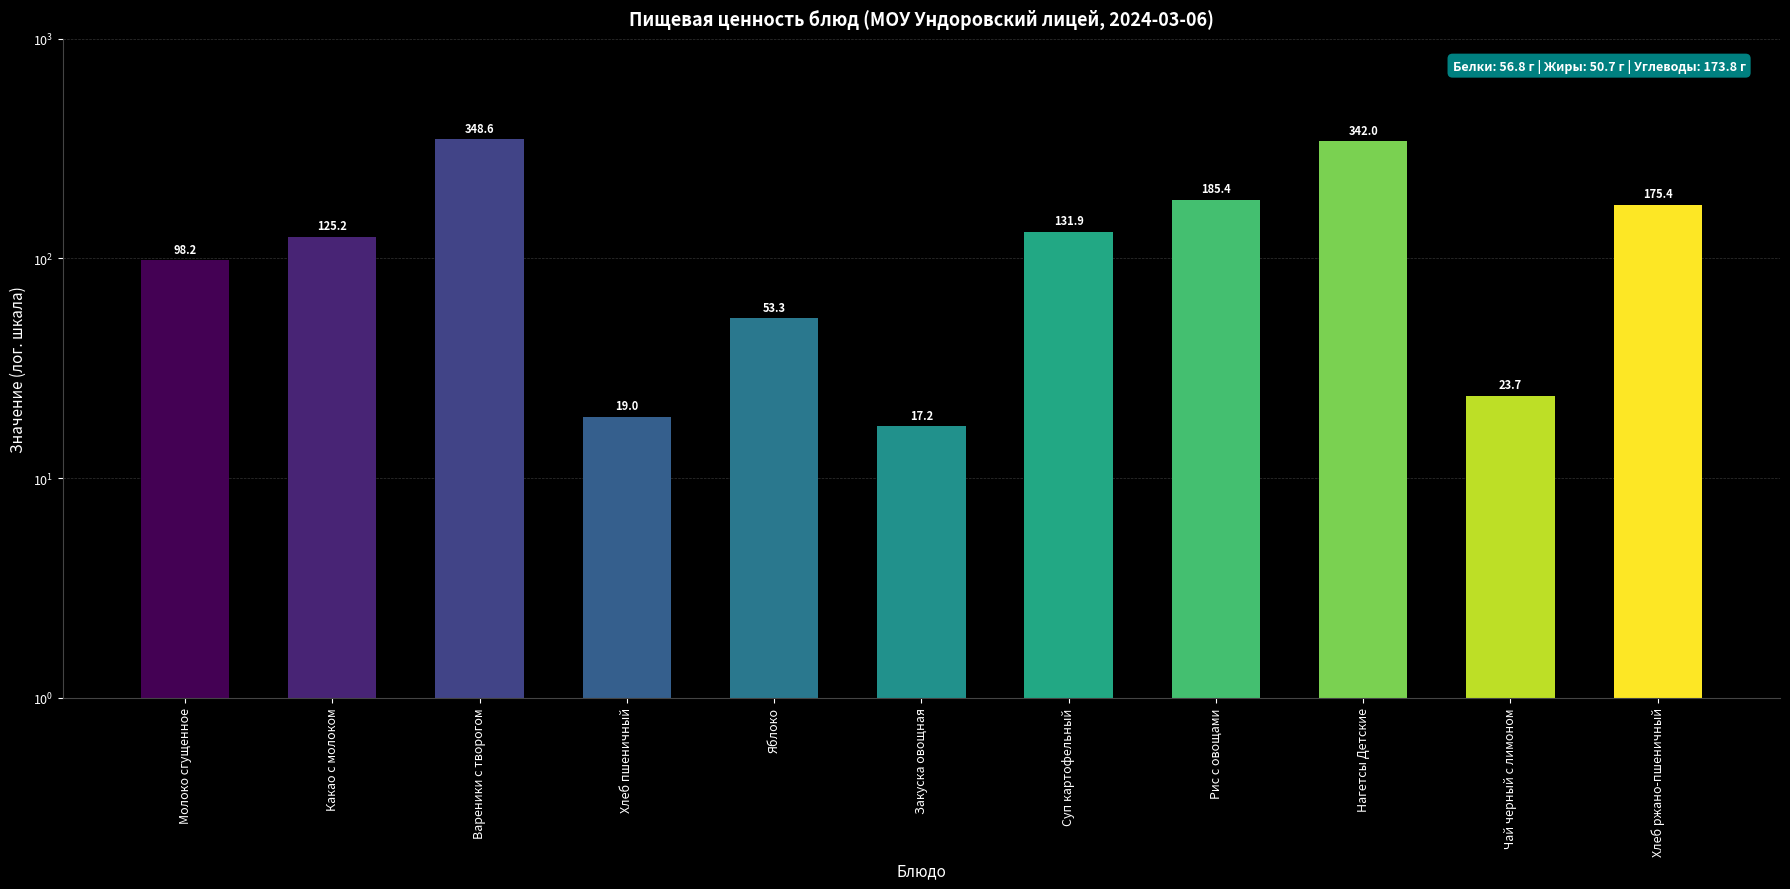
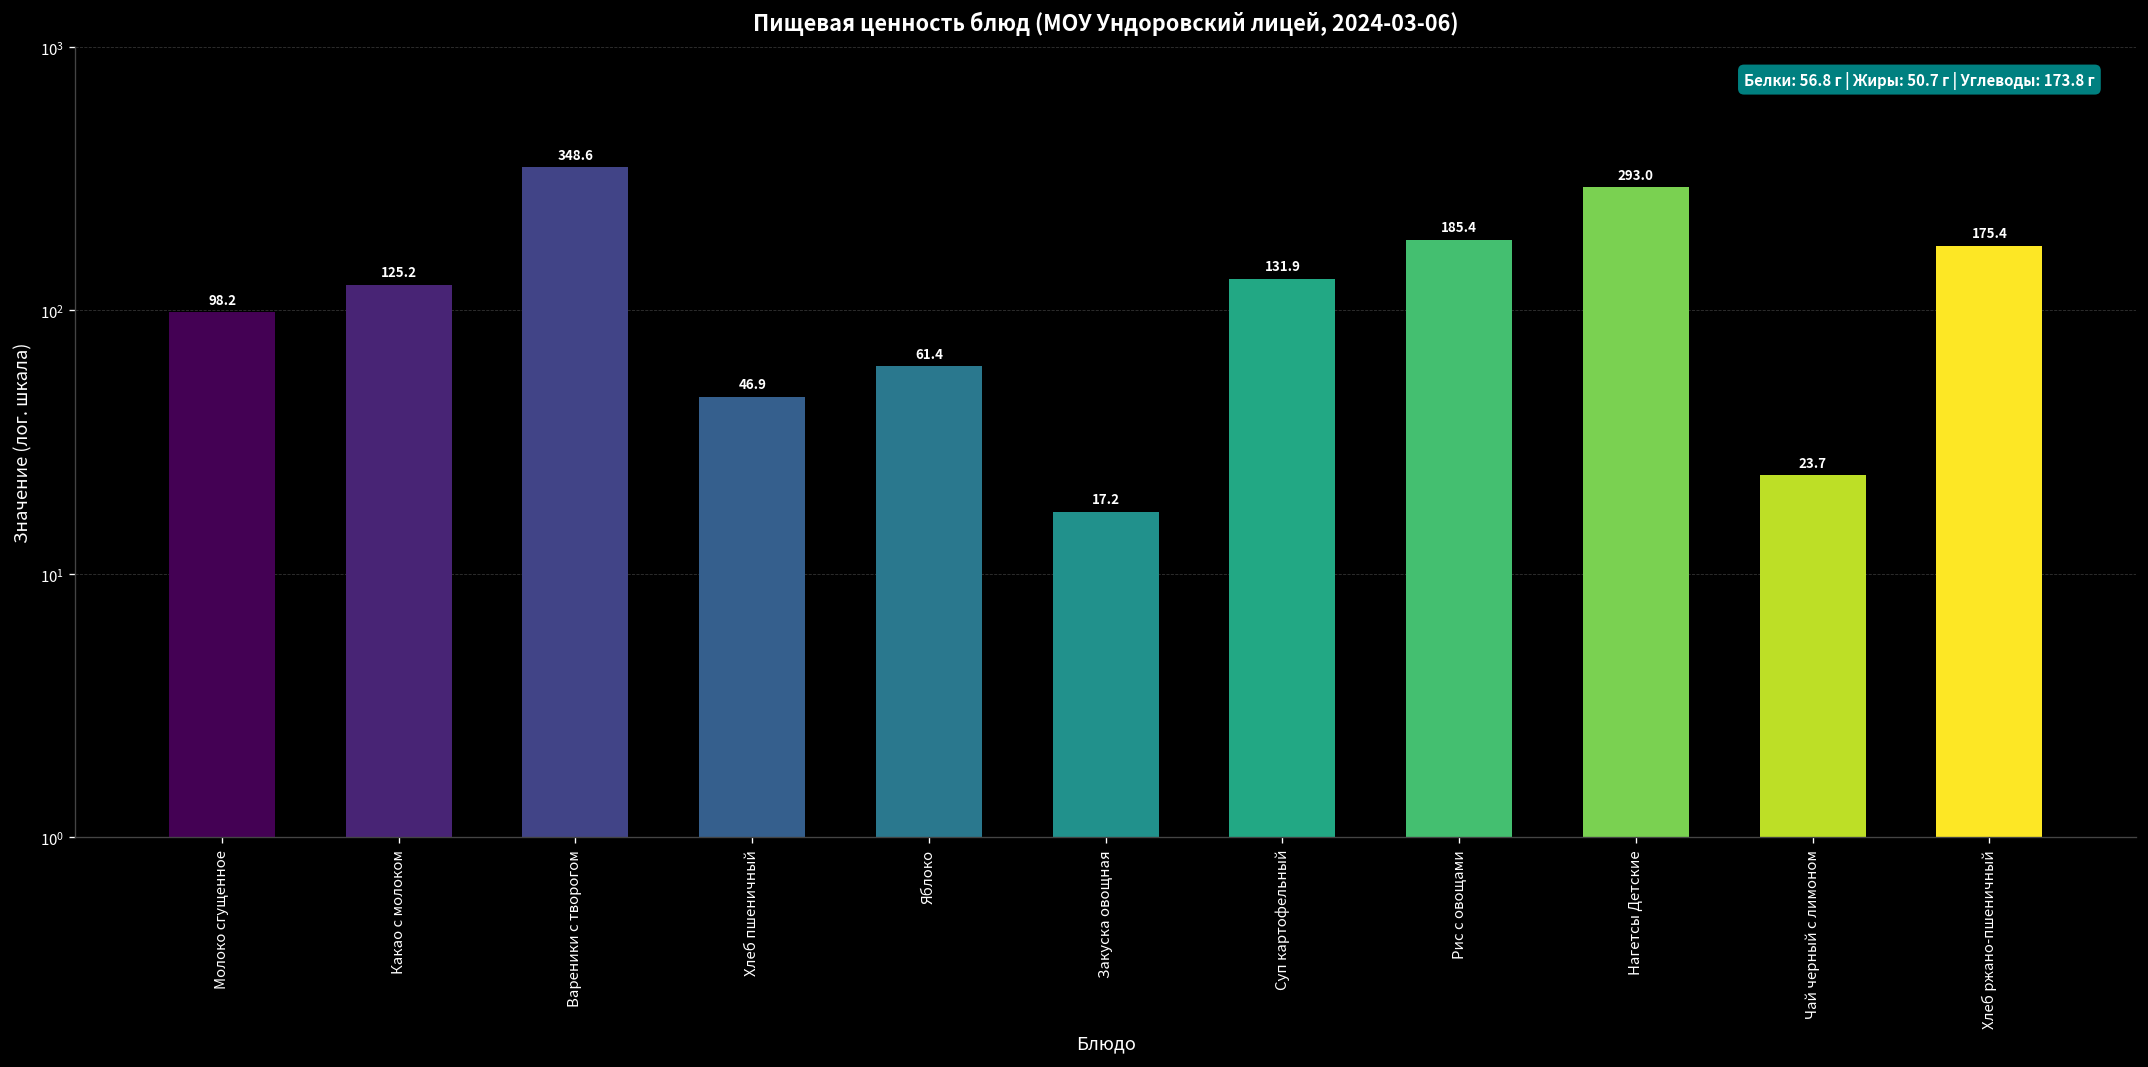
Хлеб пшеничный: 19.0 -> 46.9
Яблоко: 53.3 -> 61.4
Нагетсы Детские: 342.0 -> 293.0
